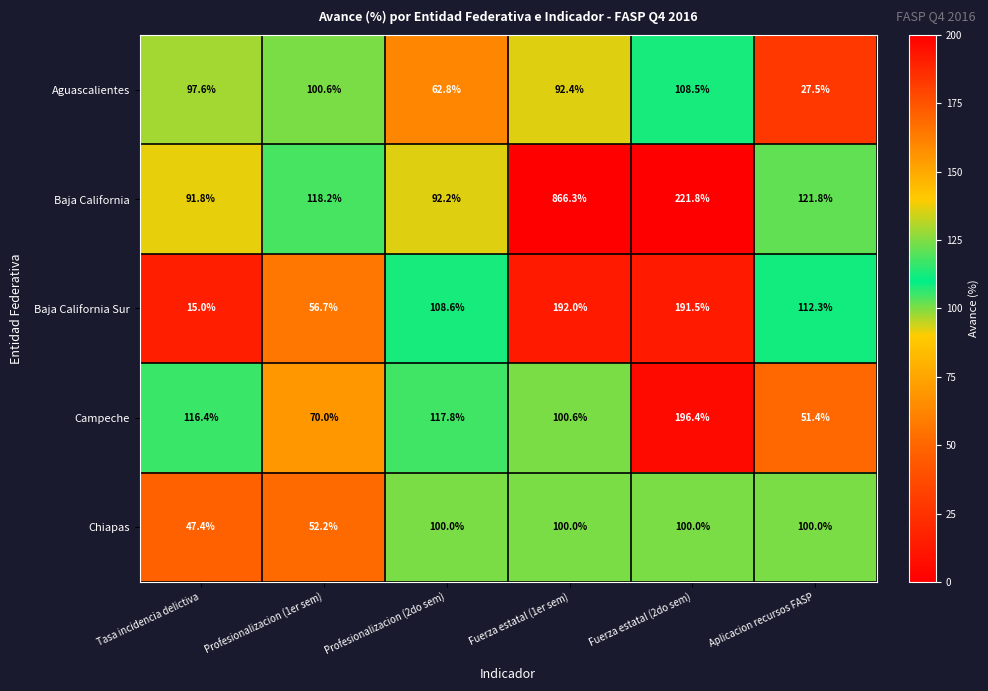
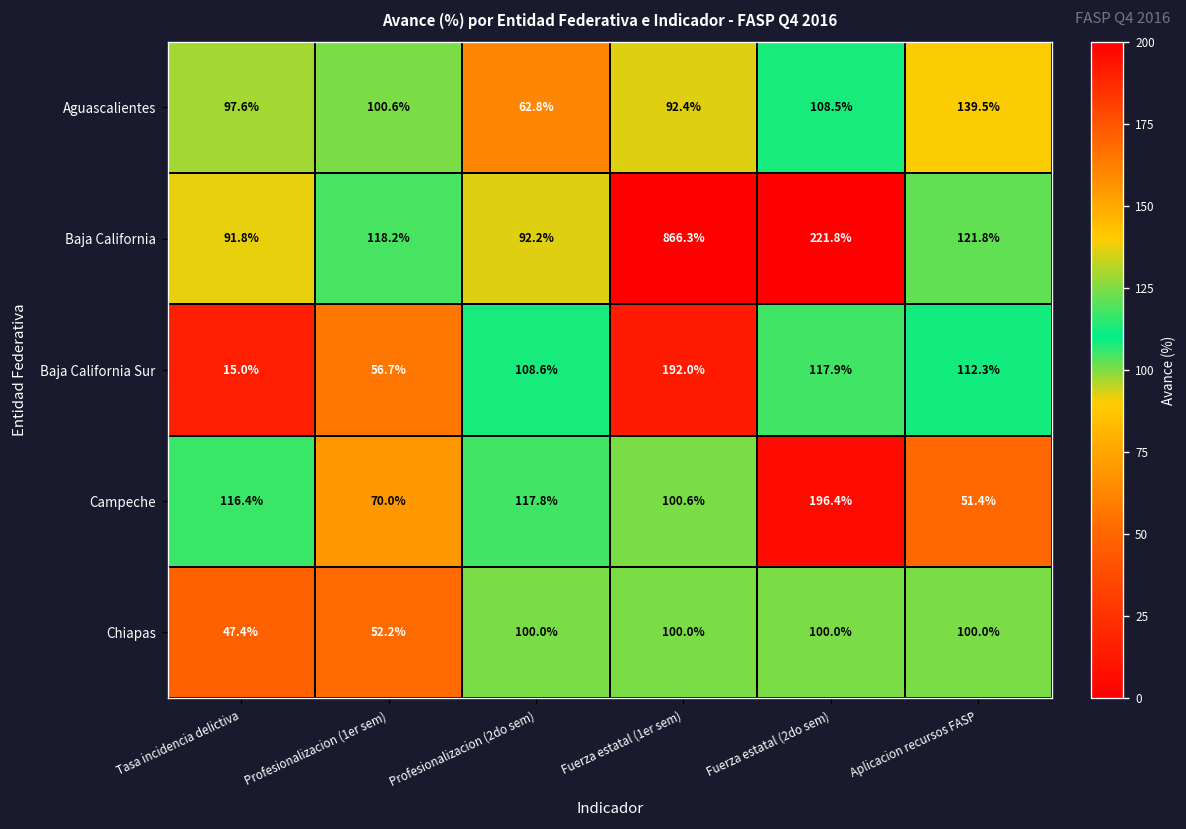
Aguascalientes, Aplicacion recursos FASP: 27.5% -> 139.5%
Baja California Sur, Fuerza estatal (2do sem): 191.5% -> 117.9%
